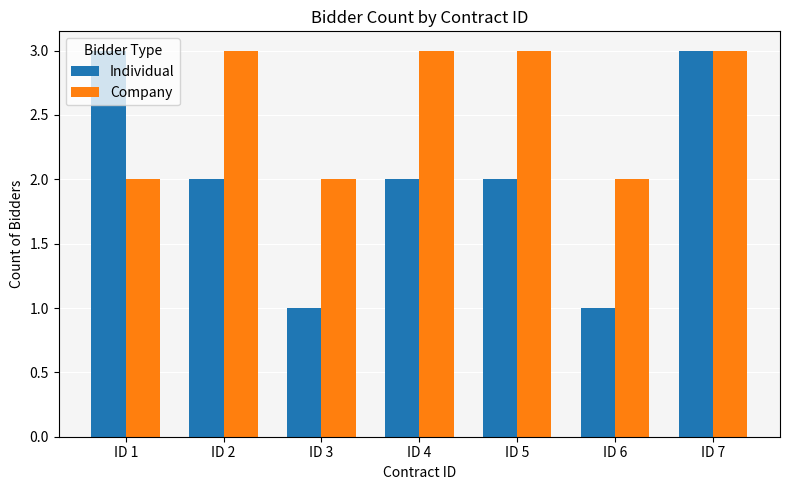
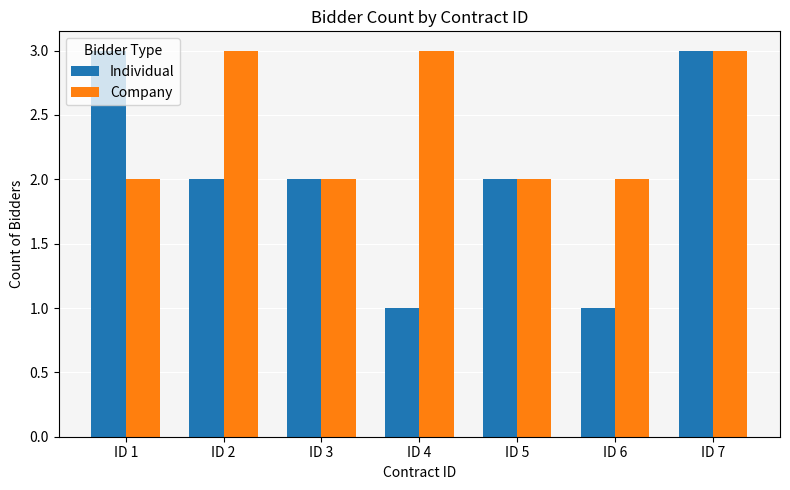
Individual, ID 3: 1 -> 2
Individual, ID 4: 2 -> 1
Company, ID 5: 3 -> 2
